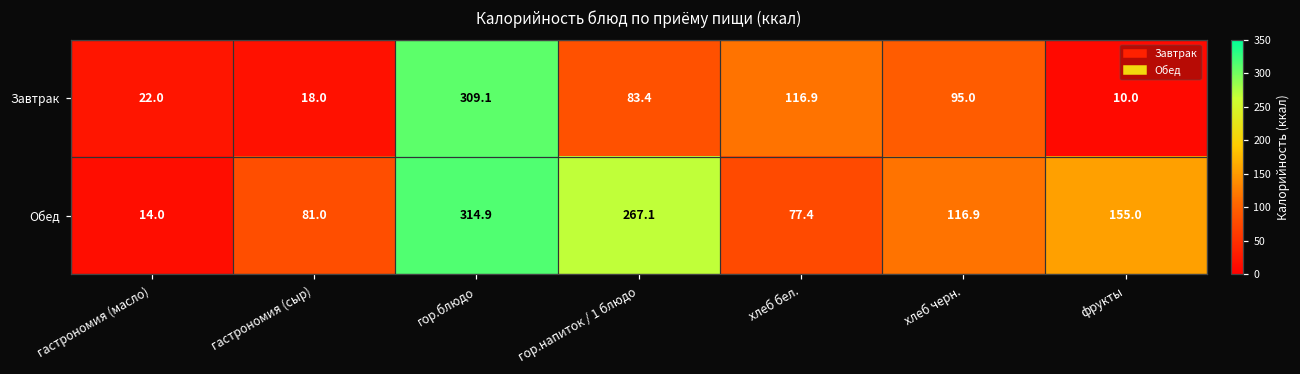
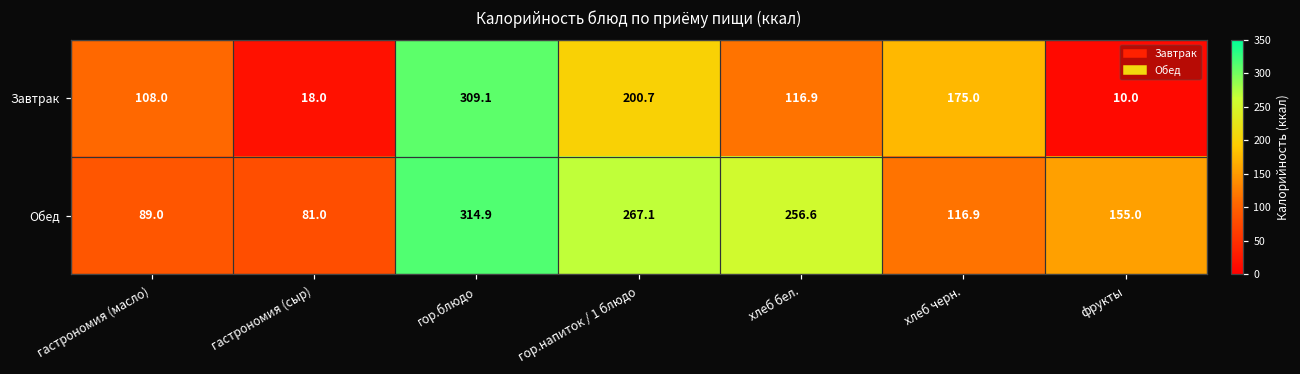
Завтрак, гастрономия (масло): 22.0 -> 108.0
Завтрак, гор.напиток / 1 блюдо: 83.4 -> 200.7
Завтрак, хлеб черн.: 95.0 -> 175.0
Обед, гастрономия (масло): 14.0 -> 89.0
Обед, хлеб бел.: 77.4 -> 256.6
